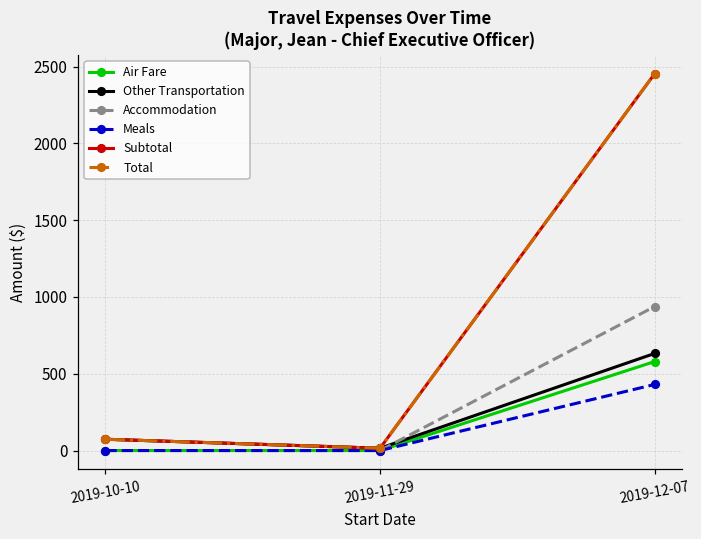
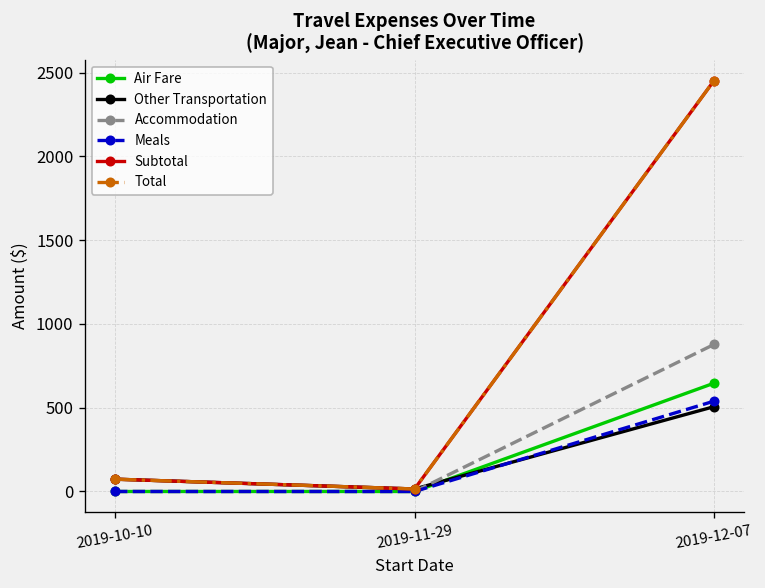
Air Fare, 2019-12-07: 580 -> 650
Other Transportation, 2019-12-07: 630 -> 510
Accommodation, 2019-12-07: 940 -> 880
Meals, 2019-12-07: 430 -> 540
